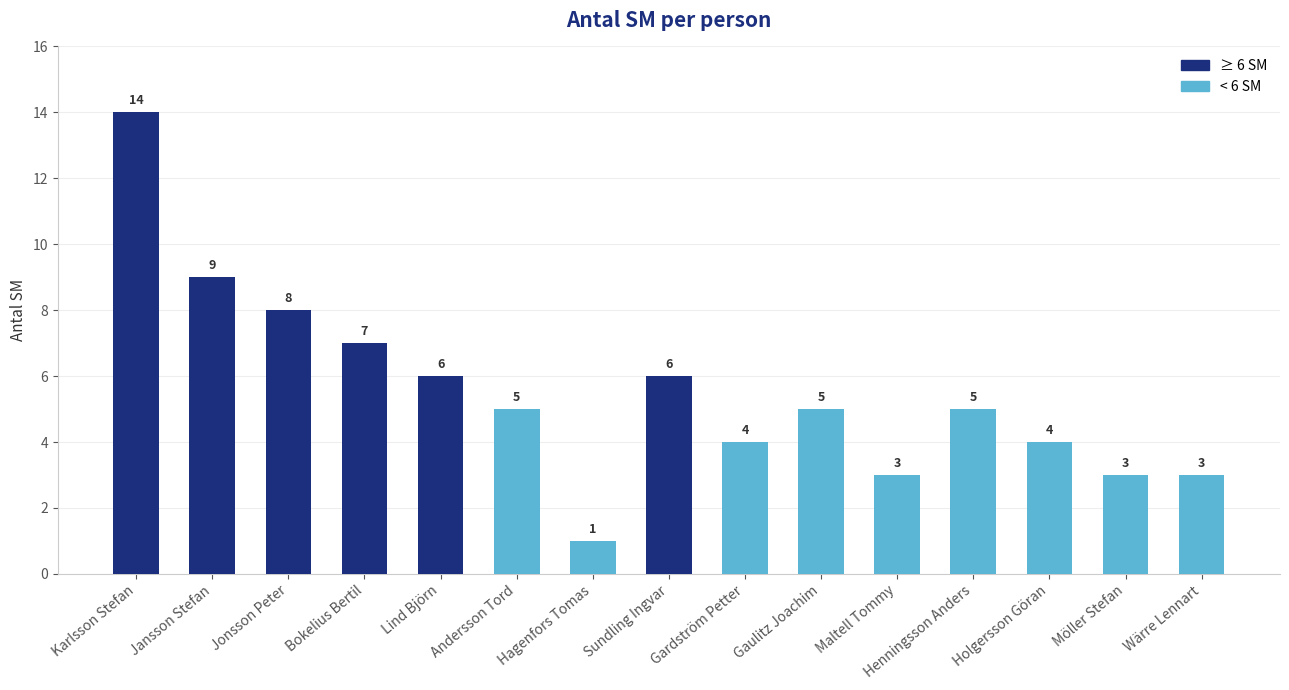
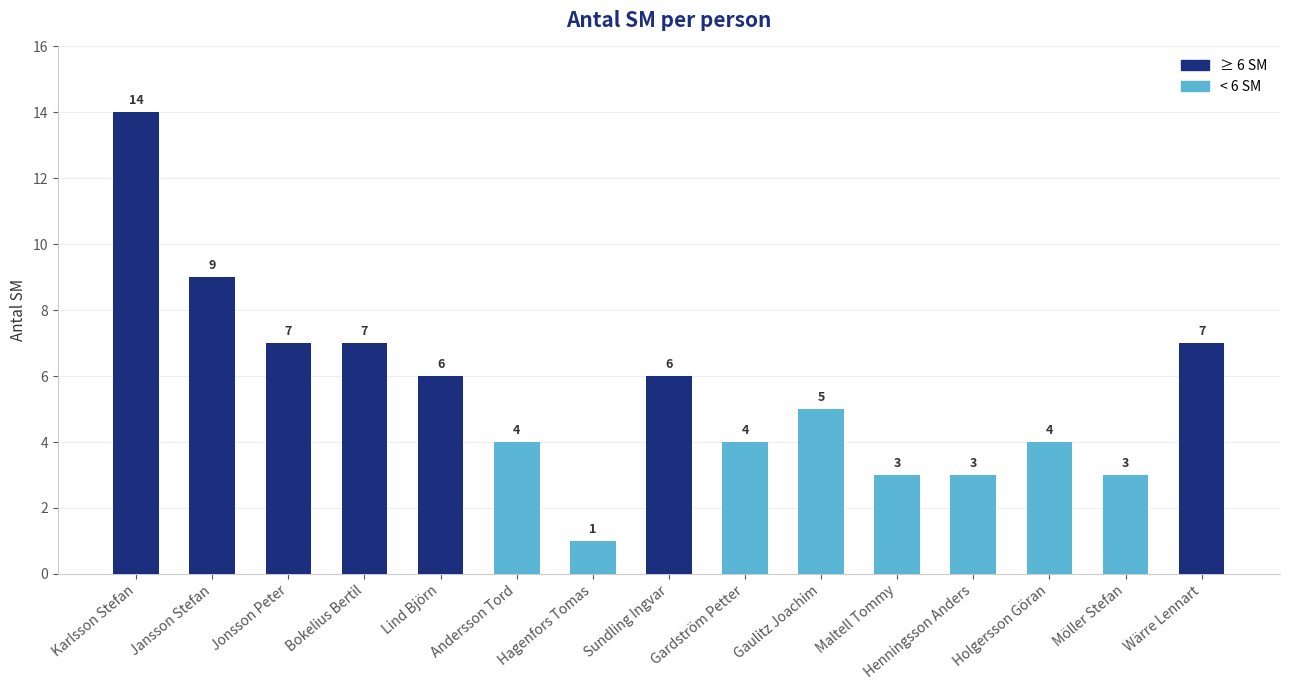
Jonsson Peter: 8 -> 7
Andersson Tord: 5 -> 4
Henningsson Anders: 5 -> 3
Wärre Lennart: 3 -> 7
